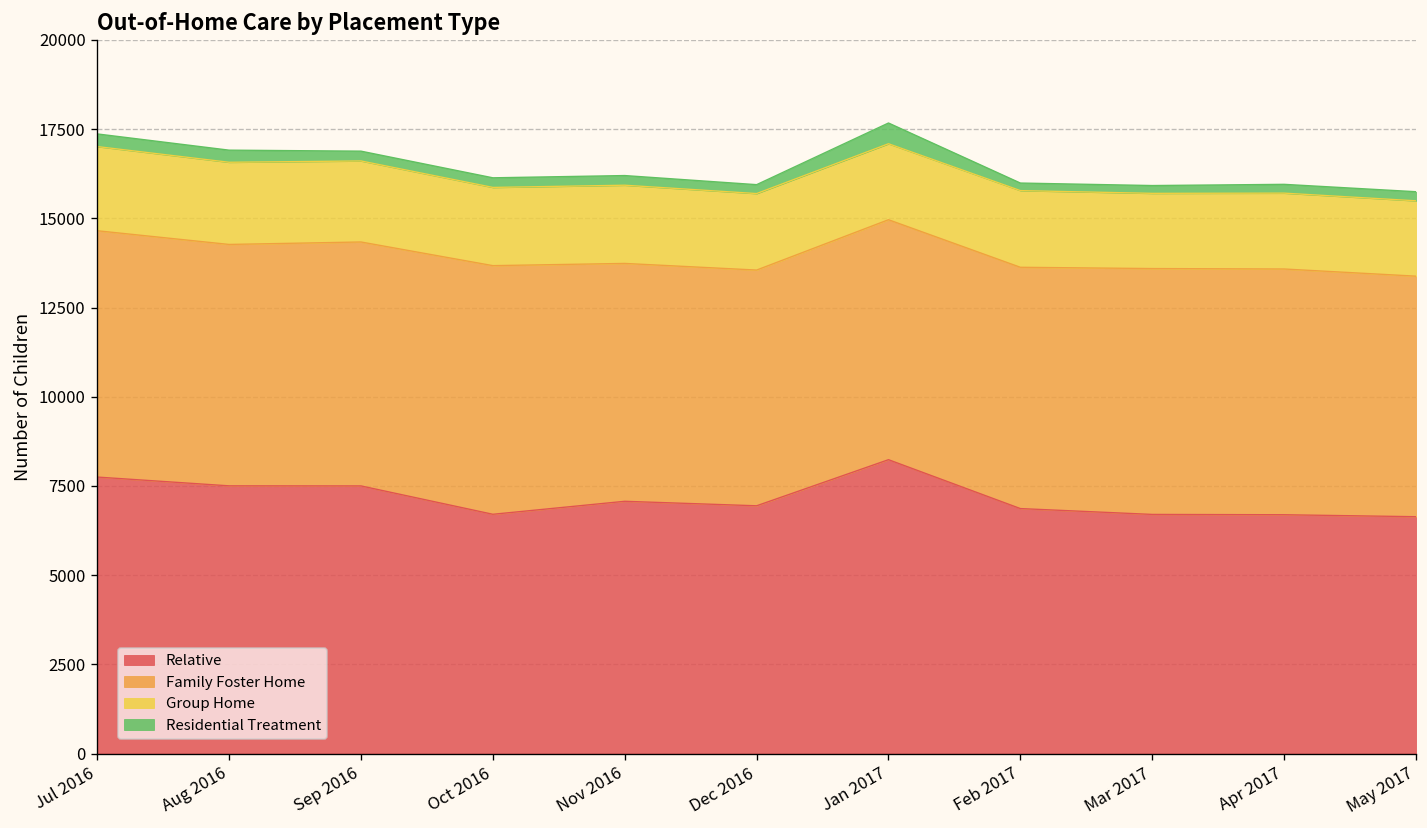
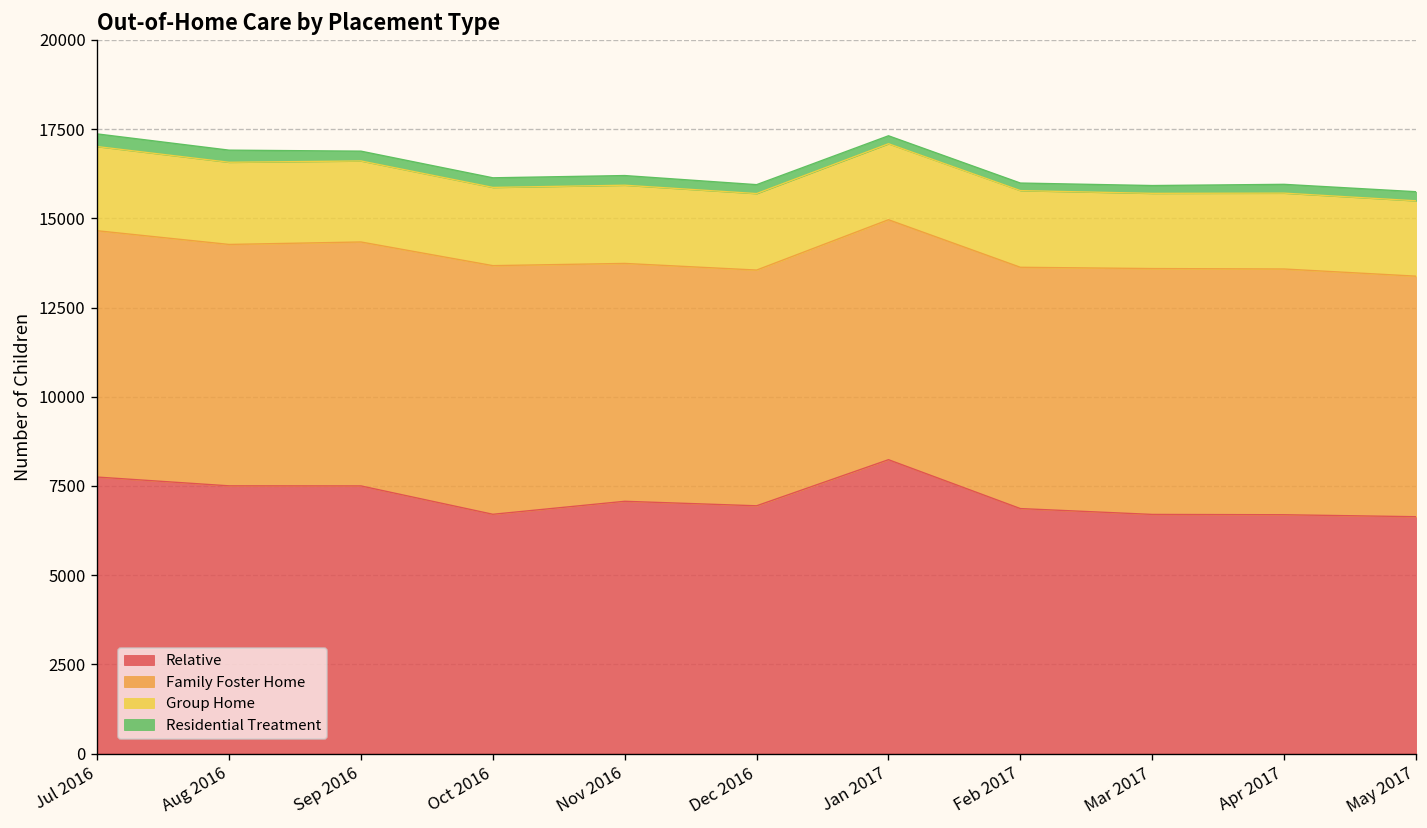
Residential Treatment, Jan 2017: 600 -> 200
